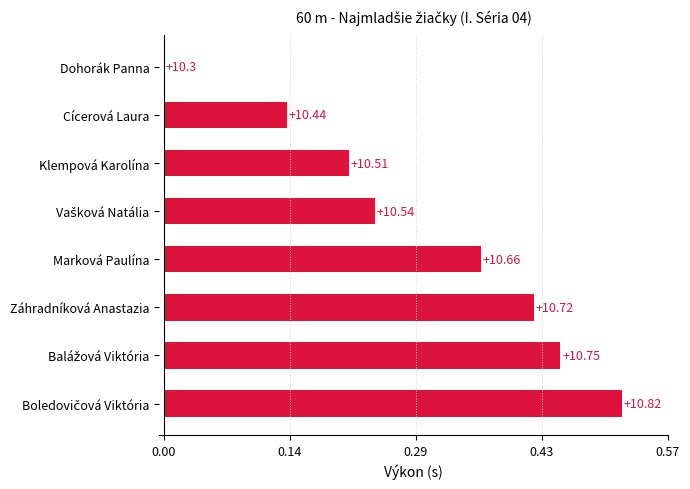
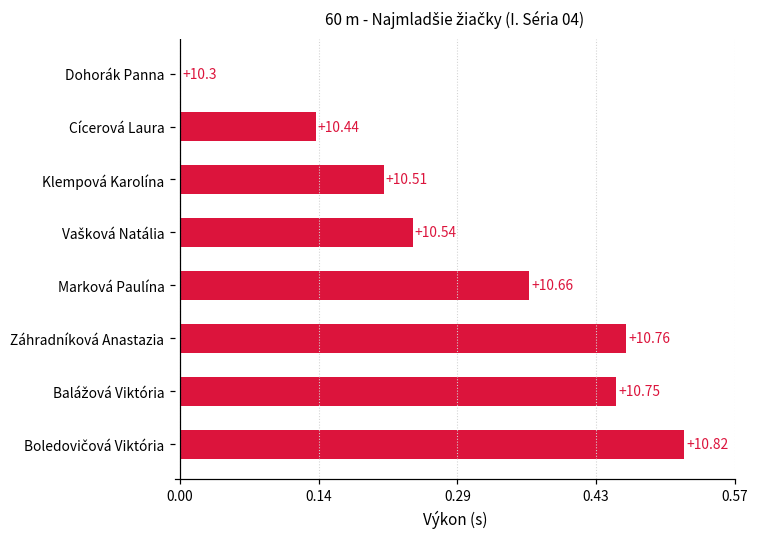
Záhradníková Anastazia: +10.72 -> +10.76
